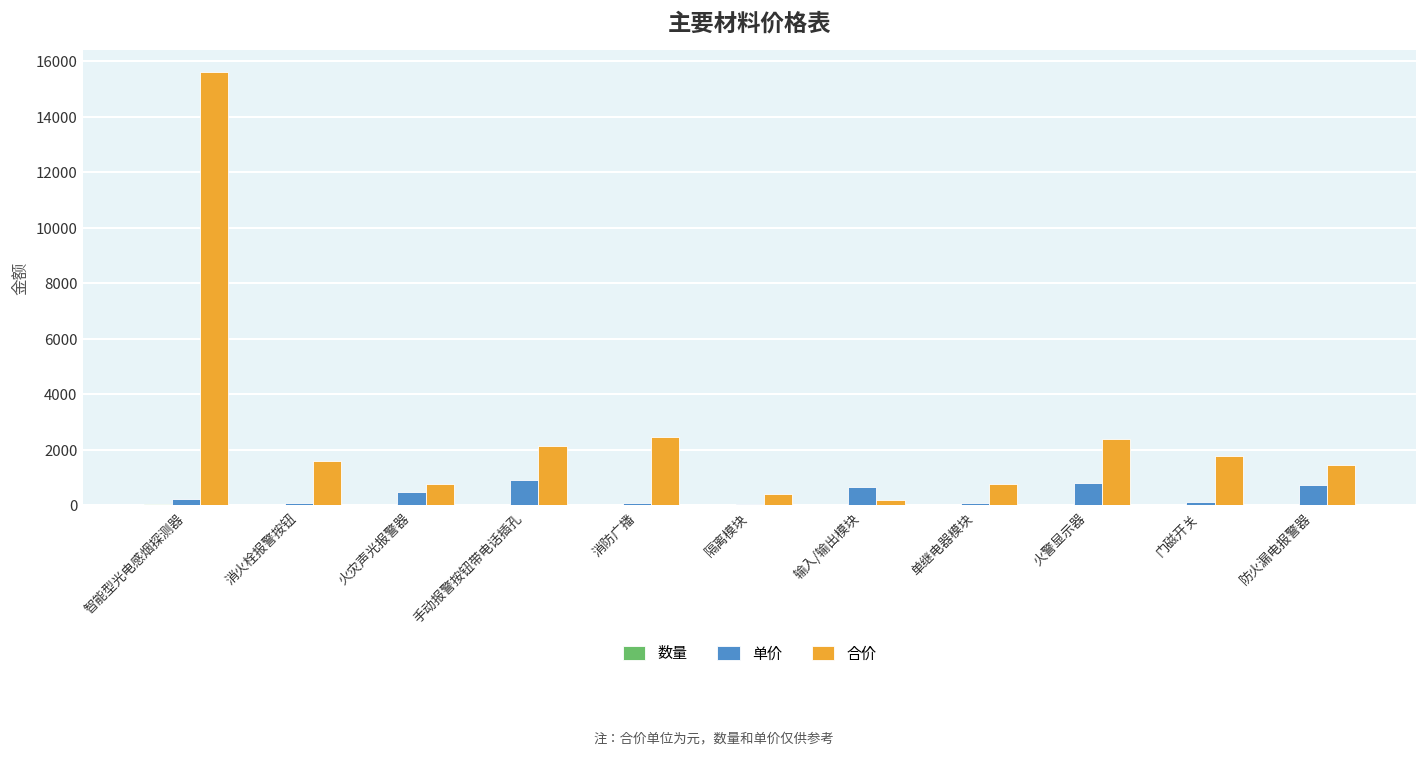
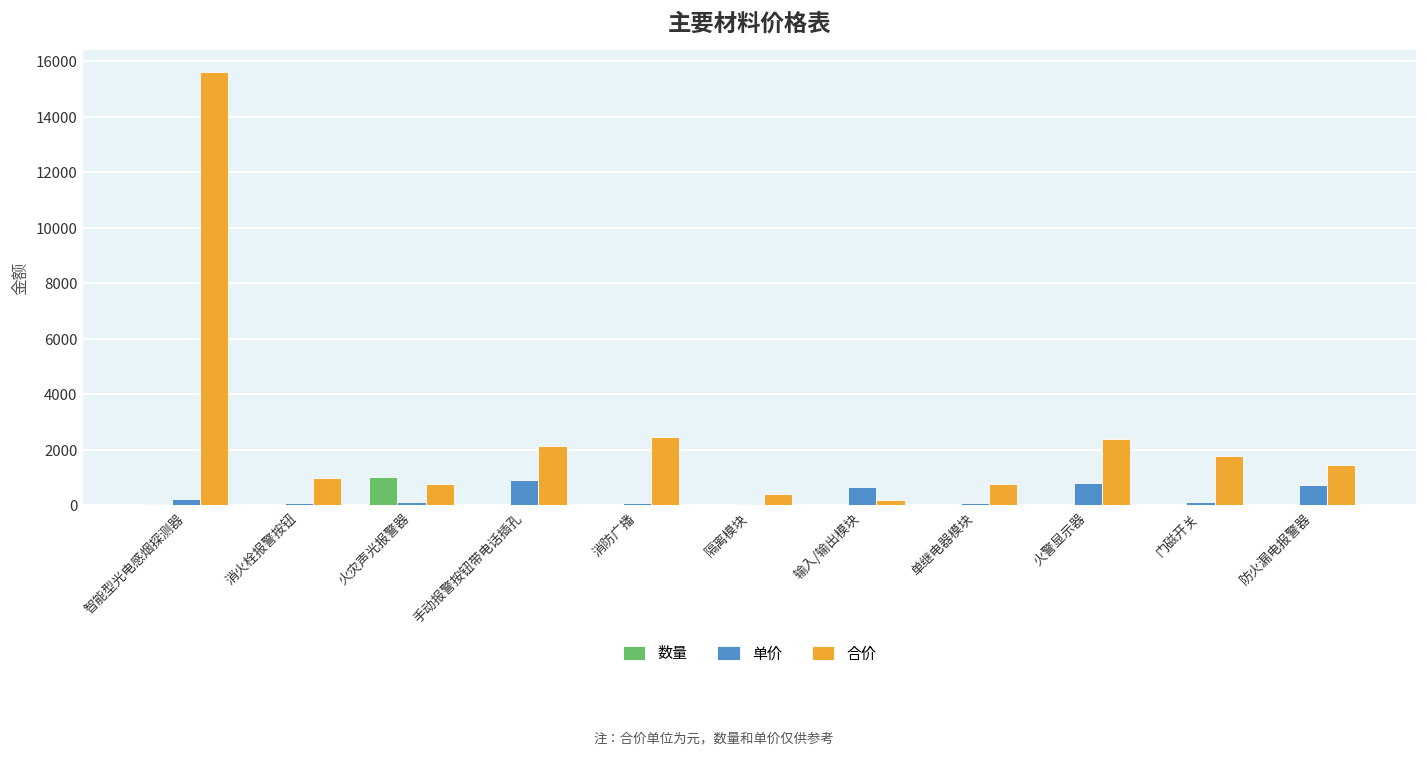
合价, 消火栓报警按钮: 1600 -> 1000
数量, 火灾声光报警器: 0 -> 1000
单价, 火灾声光报警器: 500 -> 100
